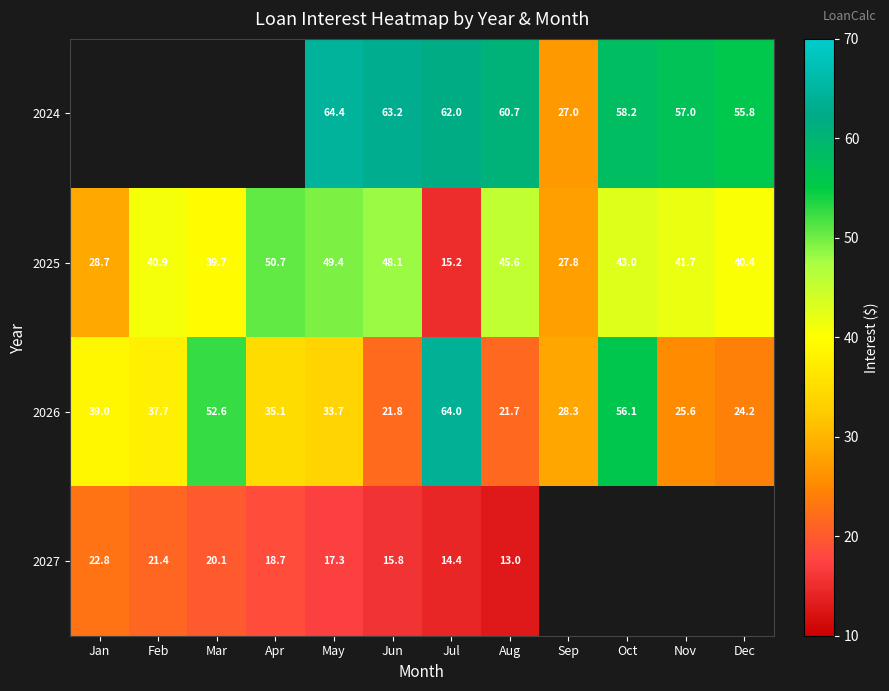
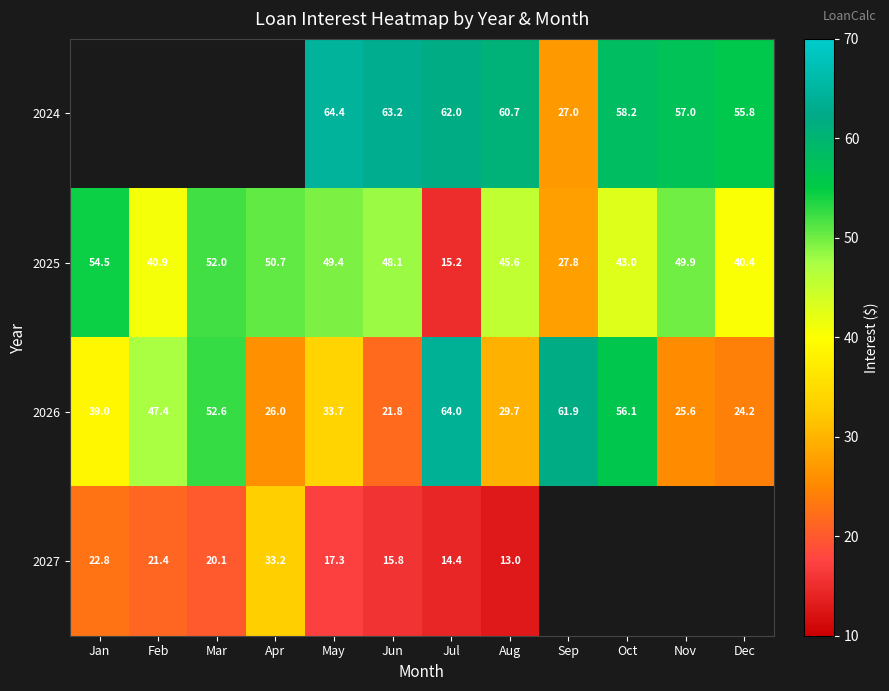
2025, Jan: 28.7 -> 54.5
2025, Mar: 39.7 -> 52.0
2025, Nov: 41.7 -> 49.9
2026, Feb: 37.7 -> 47.4
2026, Apr: 35.1 -> 26.0
2026, Aug: 21.7 -> 29.7
2026, Sep: 28.3 -> 61.9
2027, Apr: 18.7 -> 33.2
